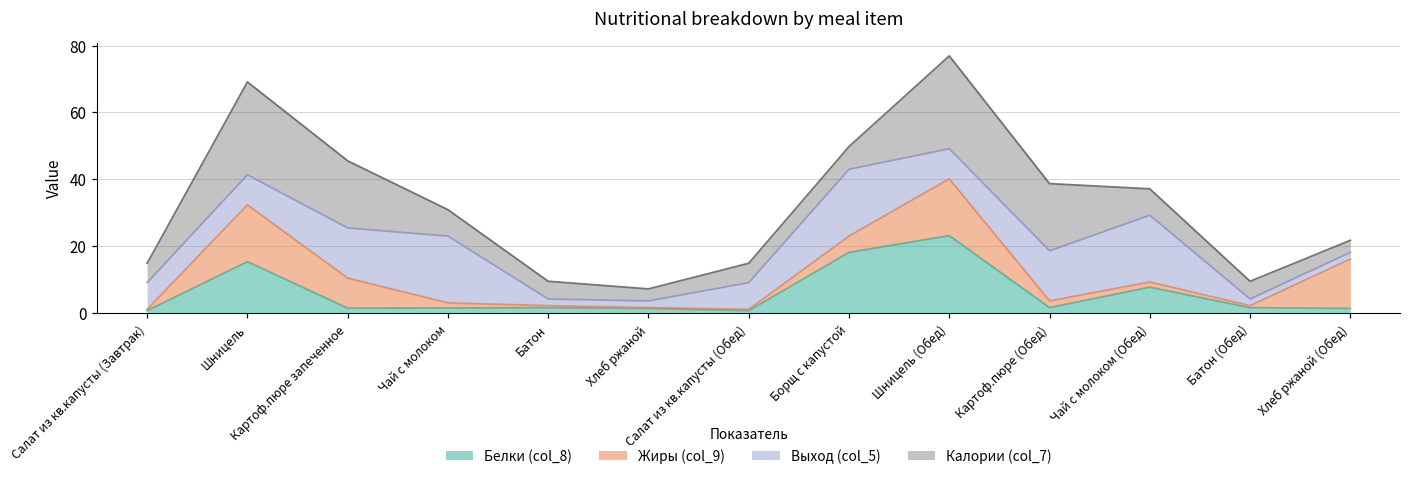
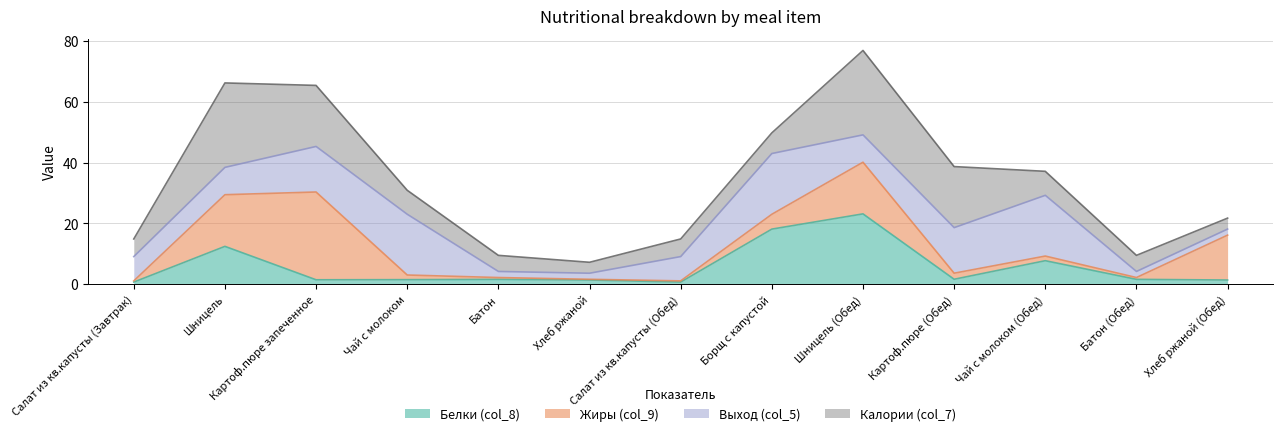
Белки (col_8), Шницель: 15 -> 12
Жиры (col_9), Картоф.пюре запеченное: 9 -> 29
